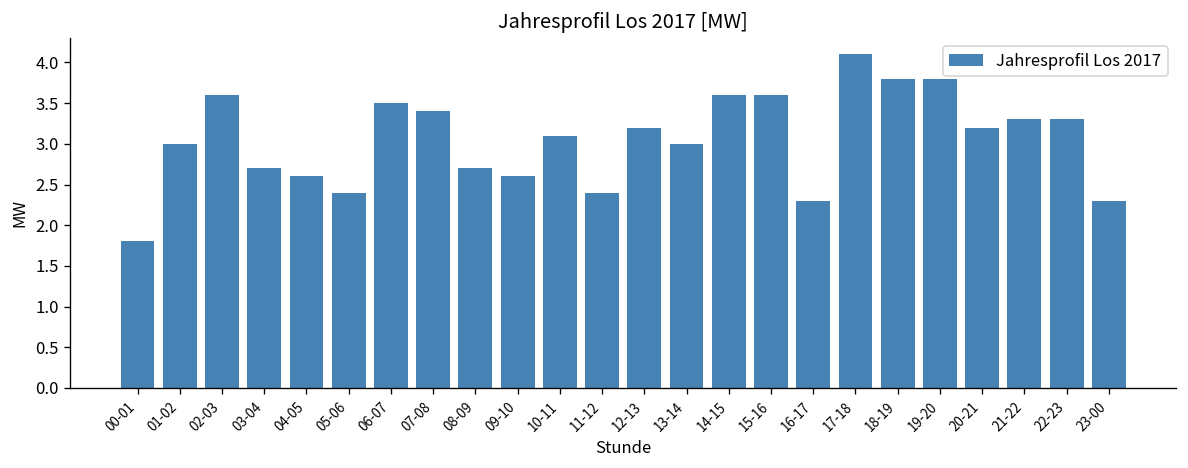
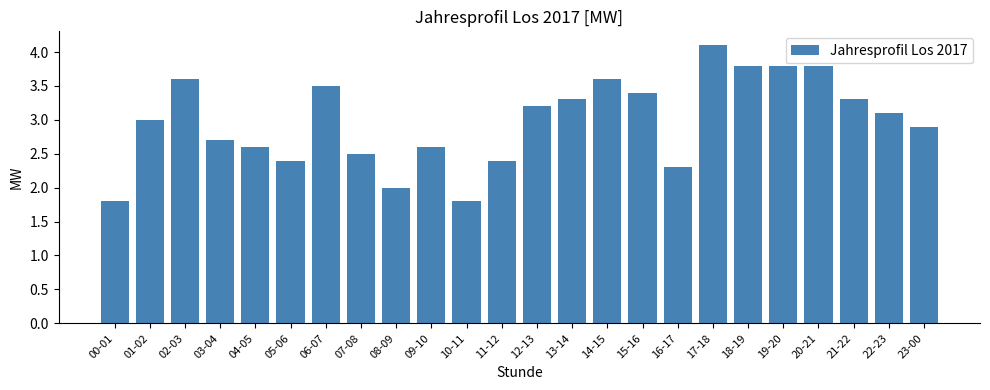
07-08: 3.4 -> 2.5
08-09: 2.7 -> 2.0
10-11: 3.1 -> 1.8
13-14: 3.0 -> 3.3
15-16: 3.6 -> 3.4
20-21: 3.2 -> 3.8
22-23: 3.3 -> 3.1
23-00: 2.3 -> 2.9
